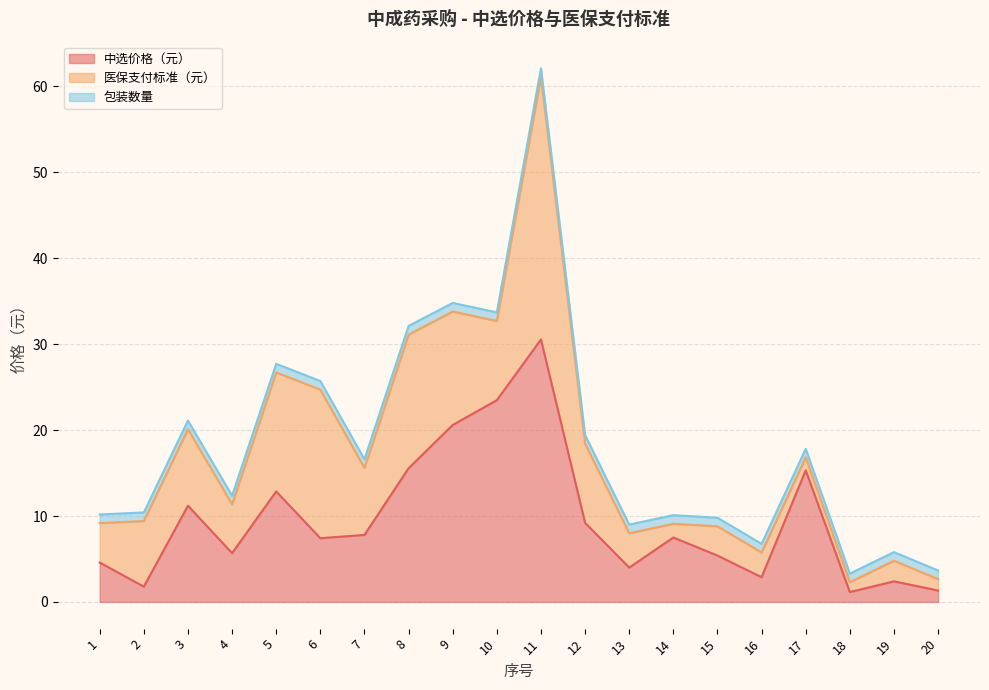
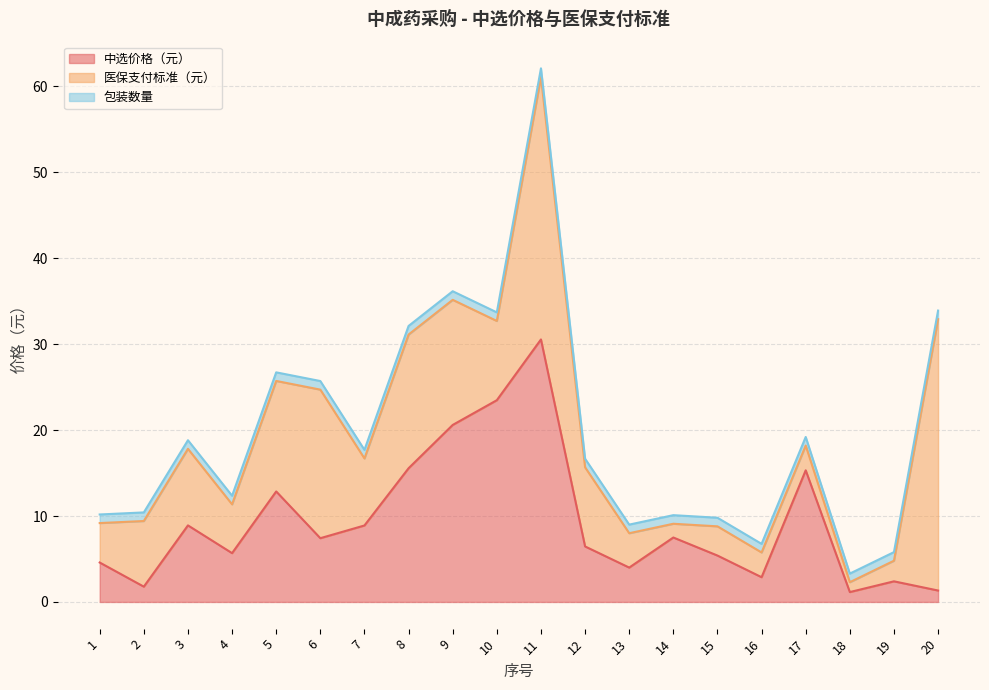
中选价格（元）, 3: 11 -> 9
医保支付标准（元）, 5: 14 -> 13
中选价格（元）, 7: 8 -> 9
医保支付标准（元）, 9: 13 -> 15
中选价格（元）, 12: 9 -> 6
医保支付标准（元）, 17: 2 -> 3
医保支付标准（元）, 20: 1 -> 32
